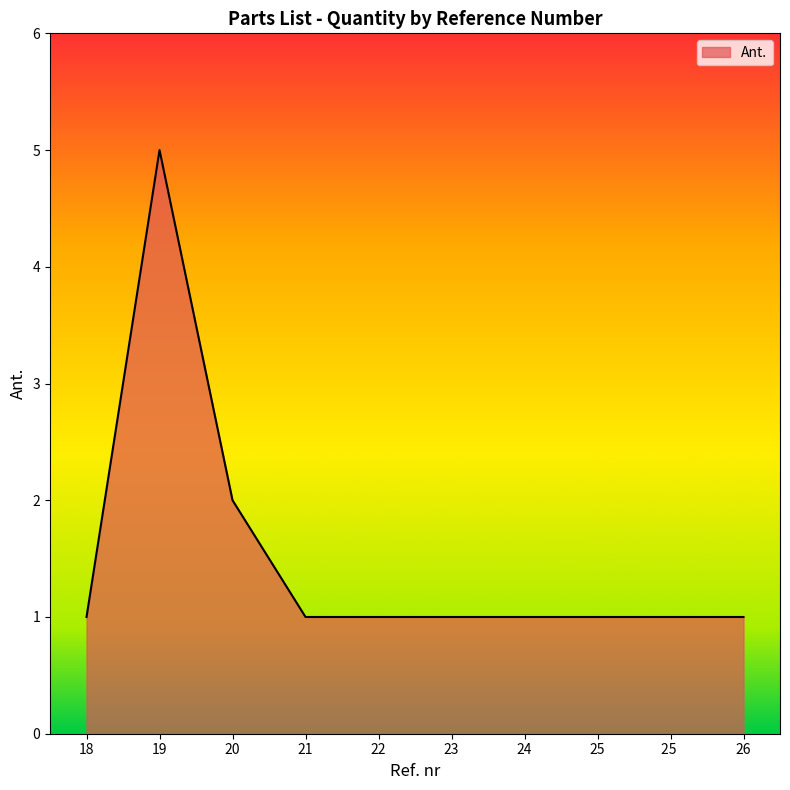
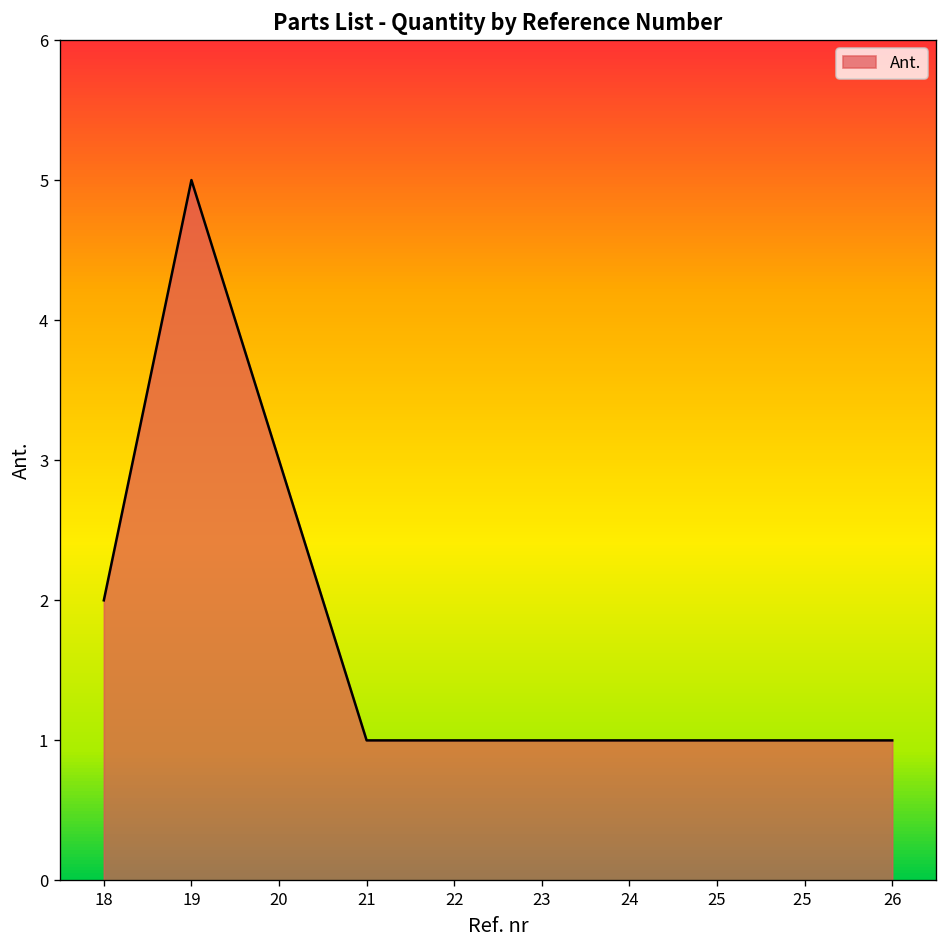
18: 1 -> 2
20: 2 -> 3
